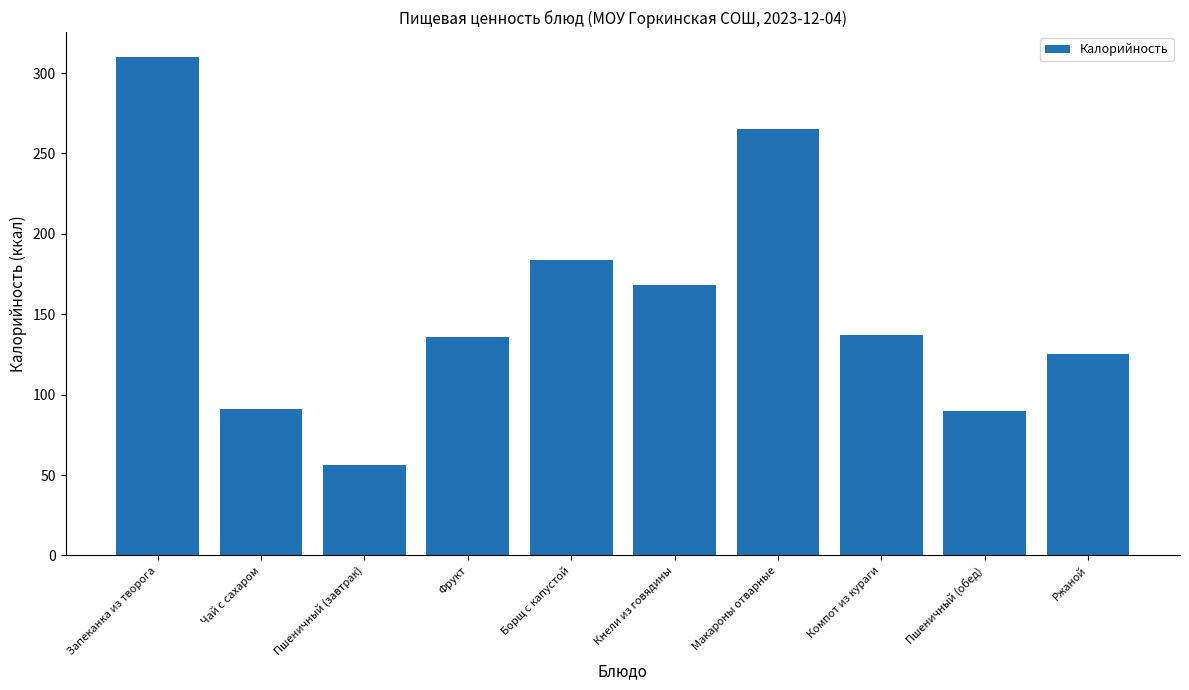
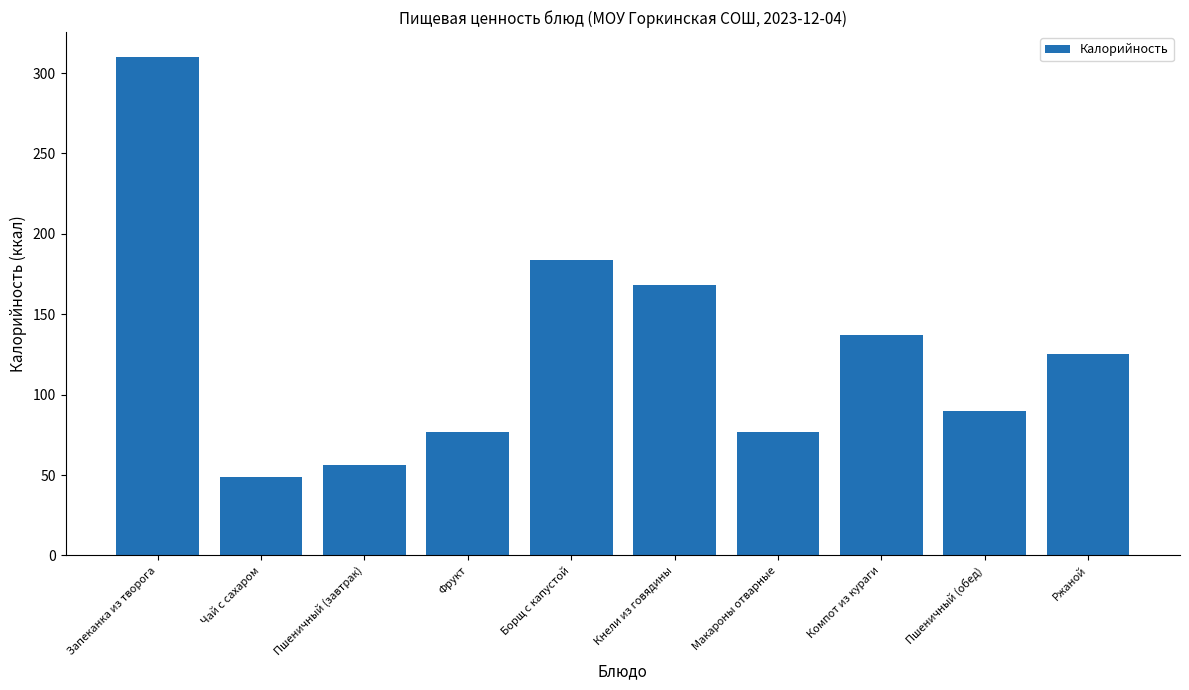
Чай с сахаром: 91 -> 49
Фрукт: 136 -> 77
Макароны отварные: 265 -> 77
